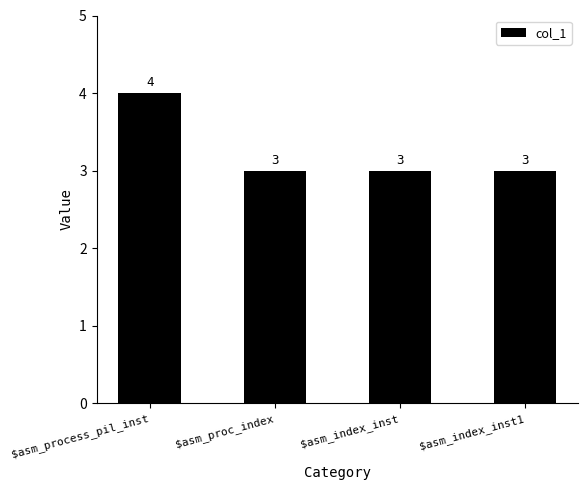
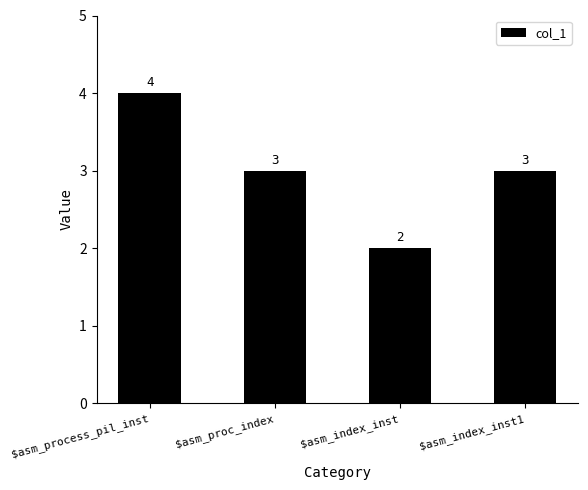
$asm_index_inst: 3 -> 2
